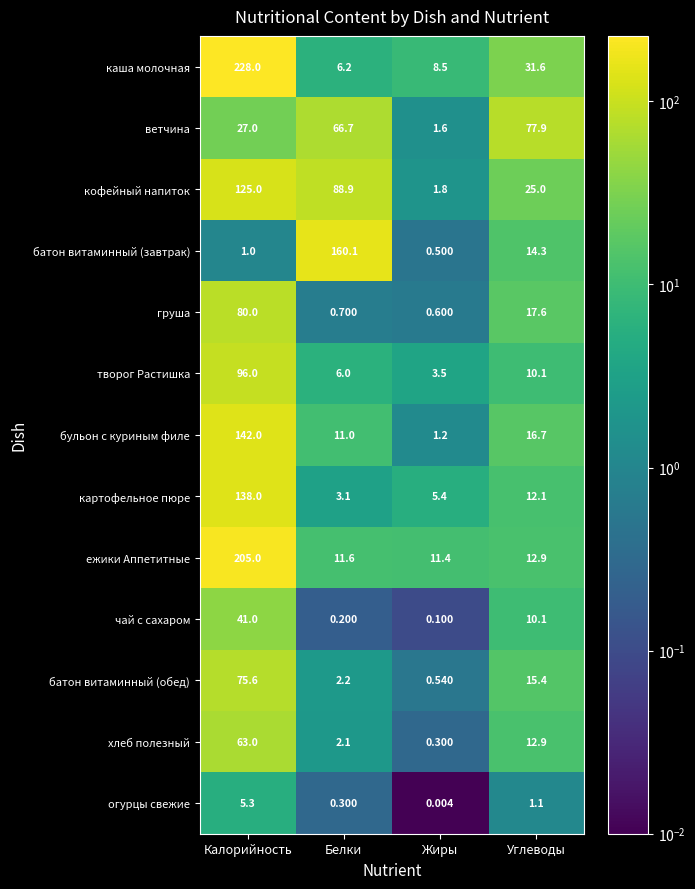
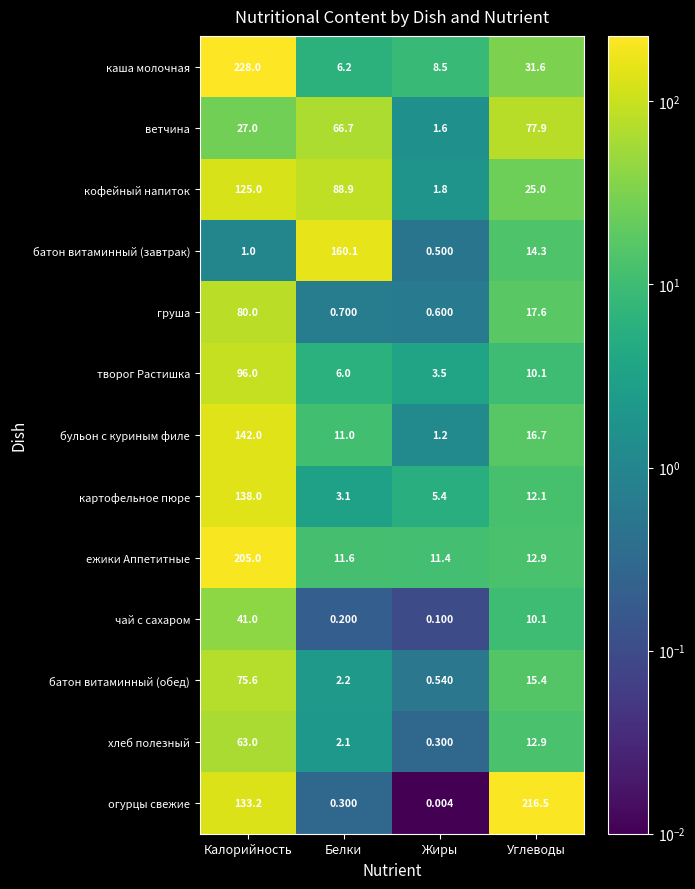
огурцы свежие, Калорийность: 5.3 -> 133.2
огурцы свежие, Углеводы: 1.1 -> 216.5
